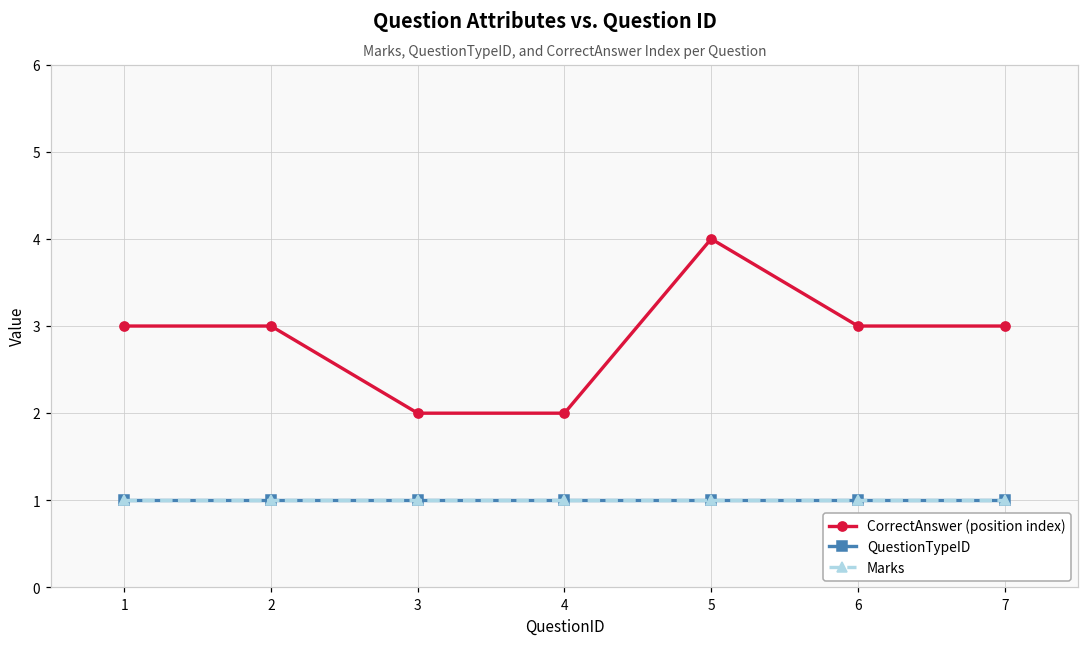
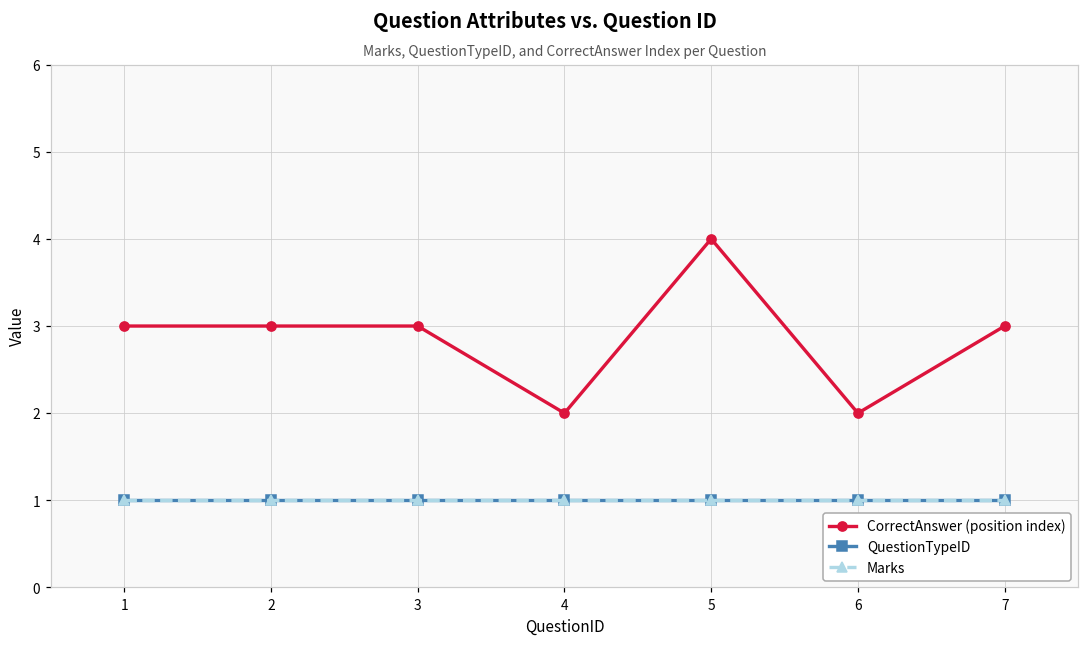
CorrectAnswer (position index), 3: 2 -> 3
CorrectAnswer (position index), 6: 3 -> 2
